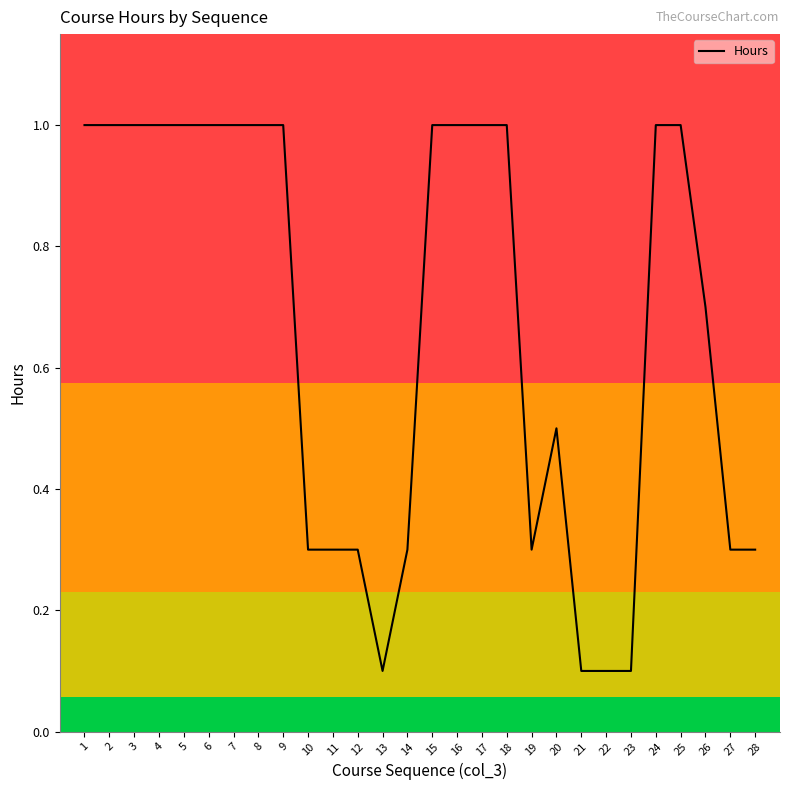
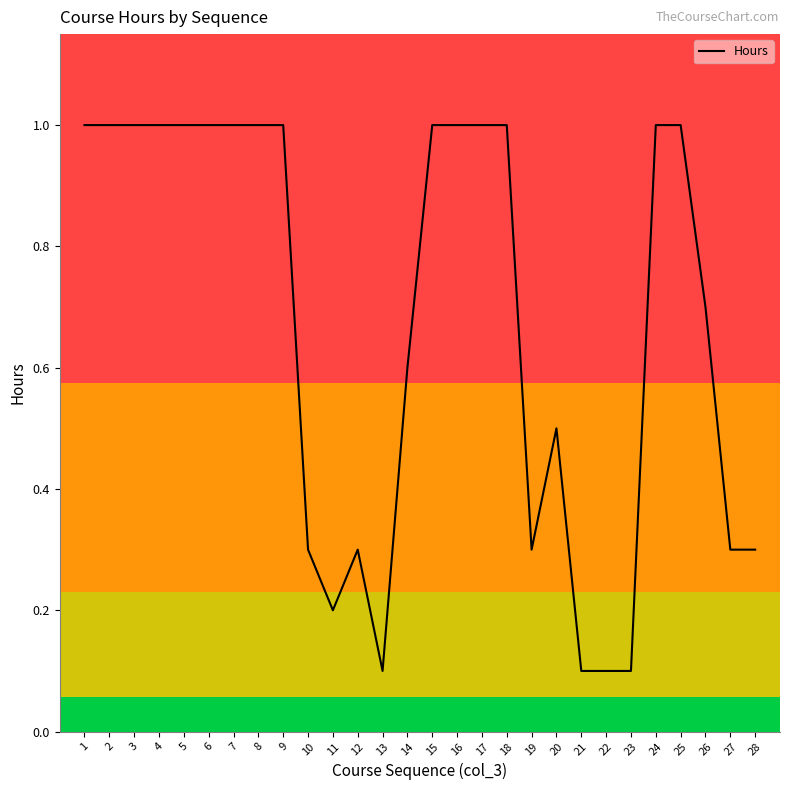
11: 0.3 -> 0.2
14: 0.3 -> 0.6
